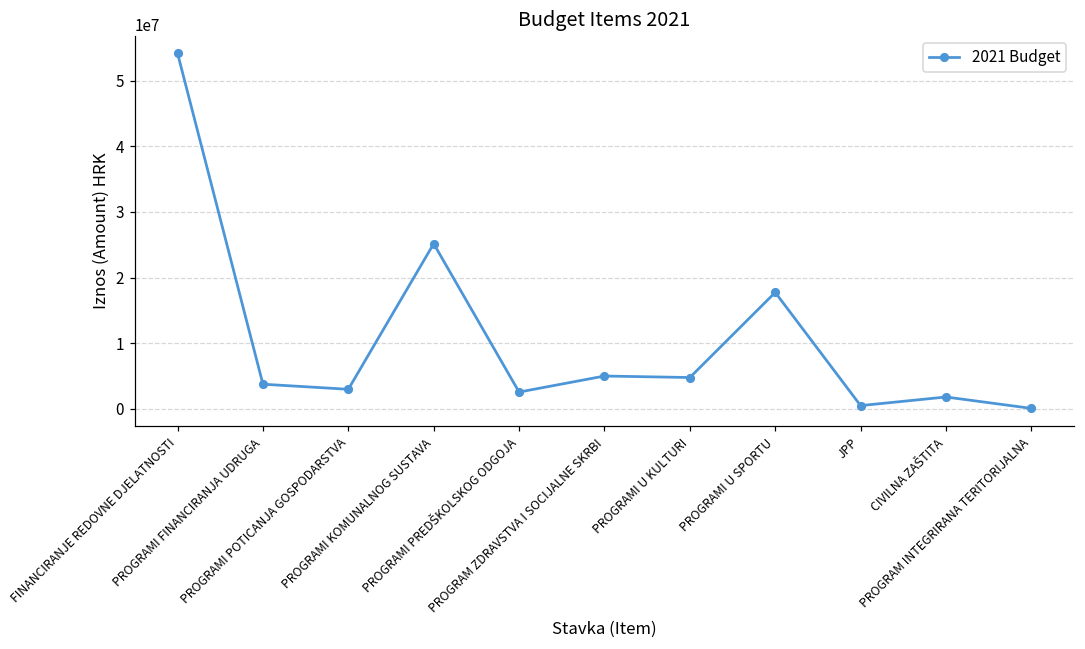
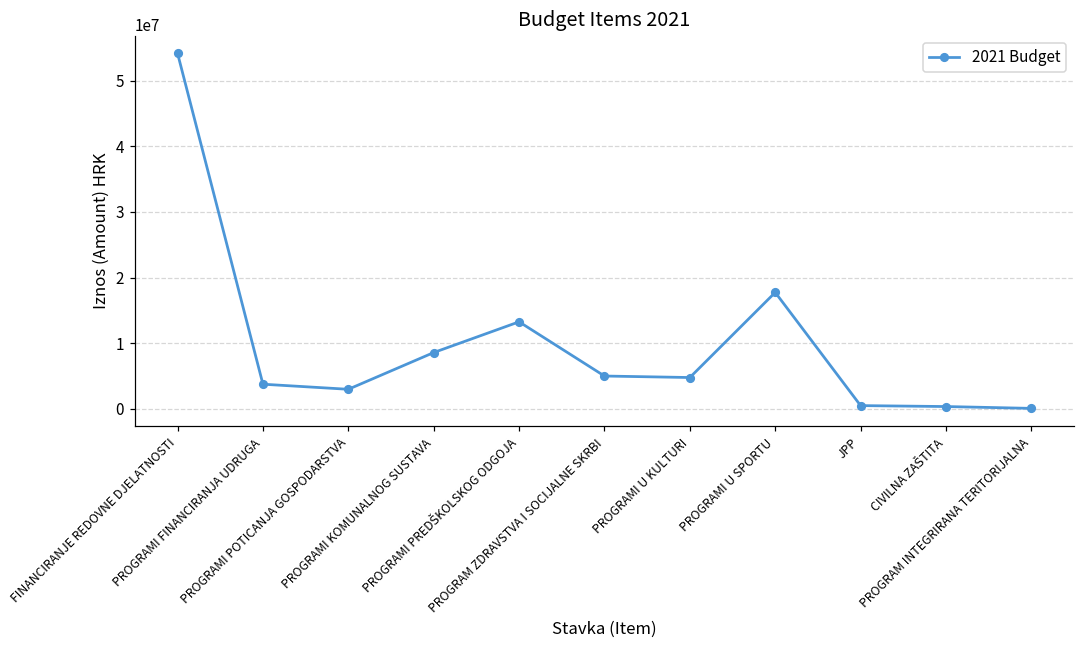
PROGRAMI KOMUNALNOG SUSTAVA: 25000000 -> 9000000
PROGRAMI PREDŠKOLSKOG ODGOJA: 3000000 -> 13000000
CIVILNA ZAŠTITA: 2000000 -> 0
